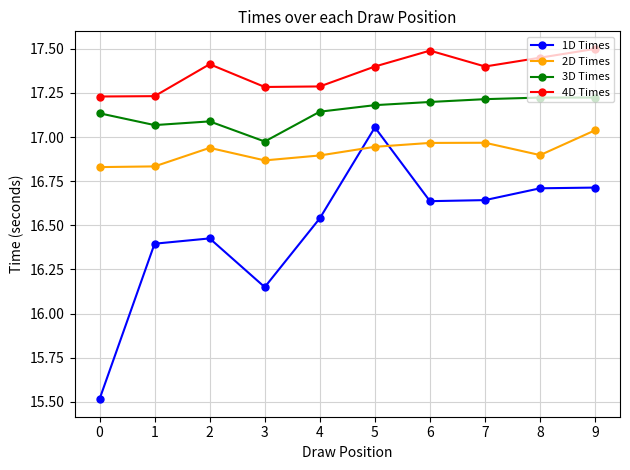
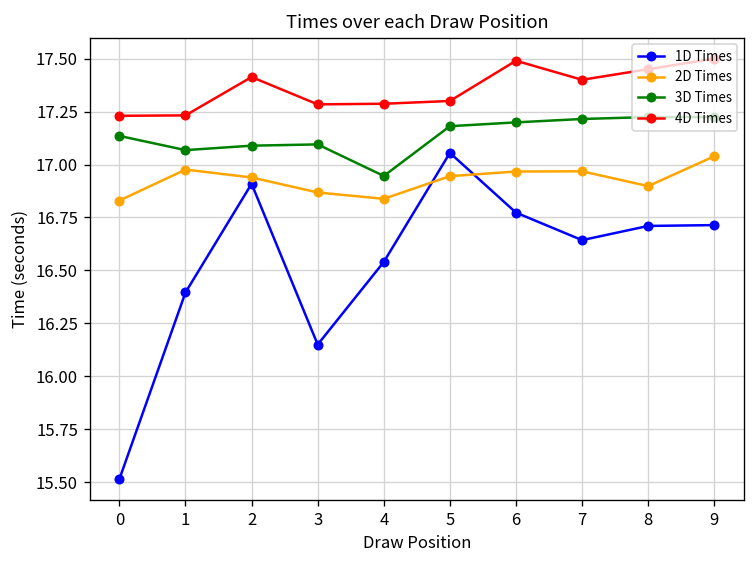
2D Times, 1: 16.83 -> 16.98
1D Times, 2: 16.43 -> 16.91
3D Times, 3: 16.98 -> 17.10
2D Times, 4: 16.90 -> 16.84
3D Times, 4: 17.14 -> 16.95
4D Times, 5: 17.4 -> 17.3
1D Times, 6: 16.64 -> 16.77
